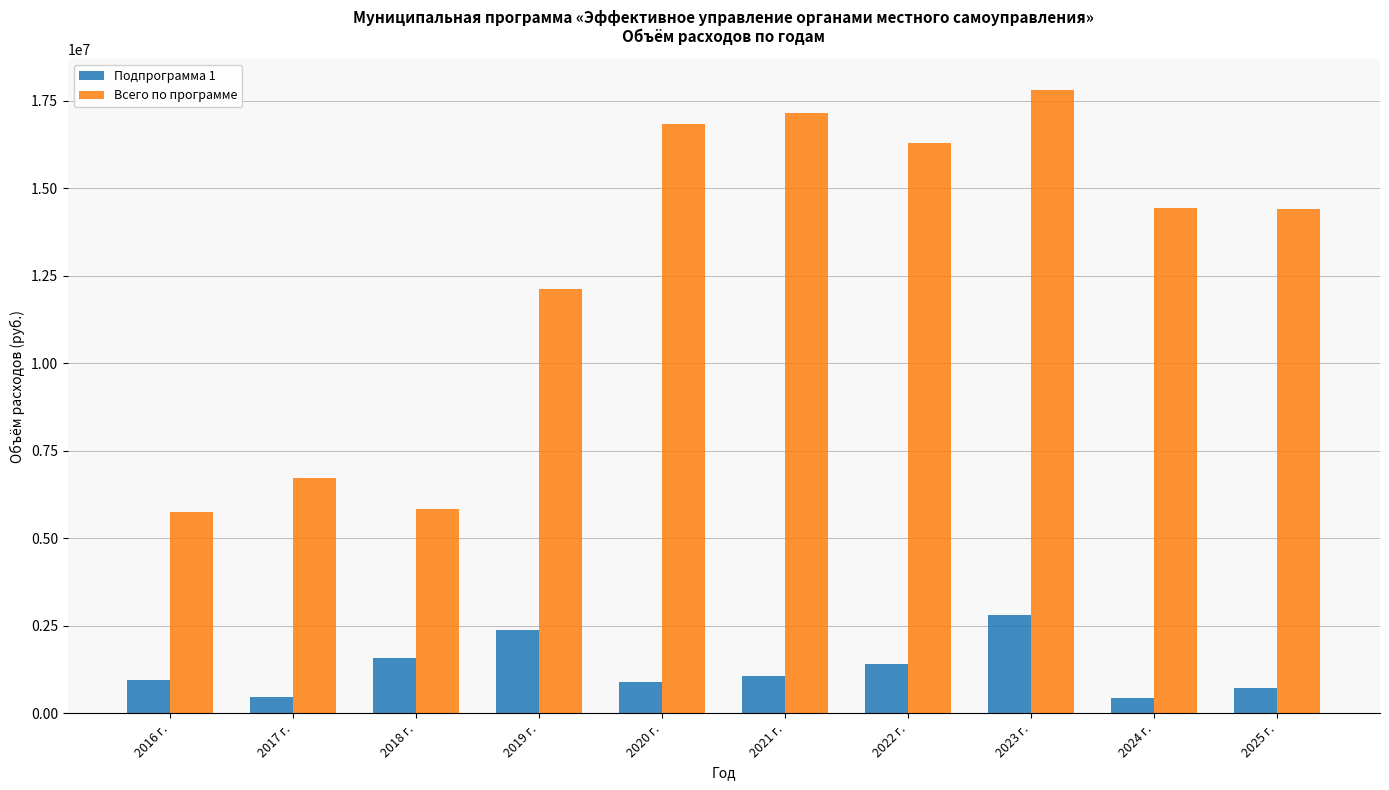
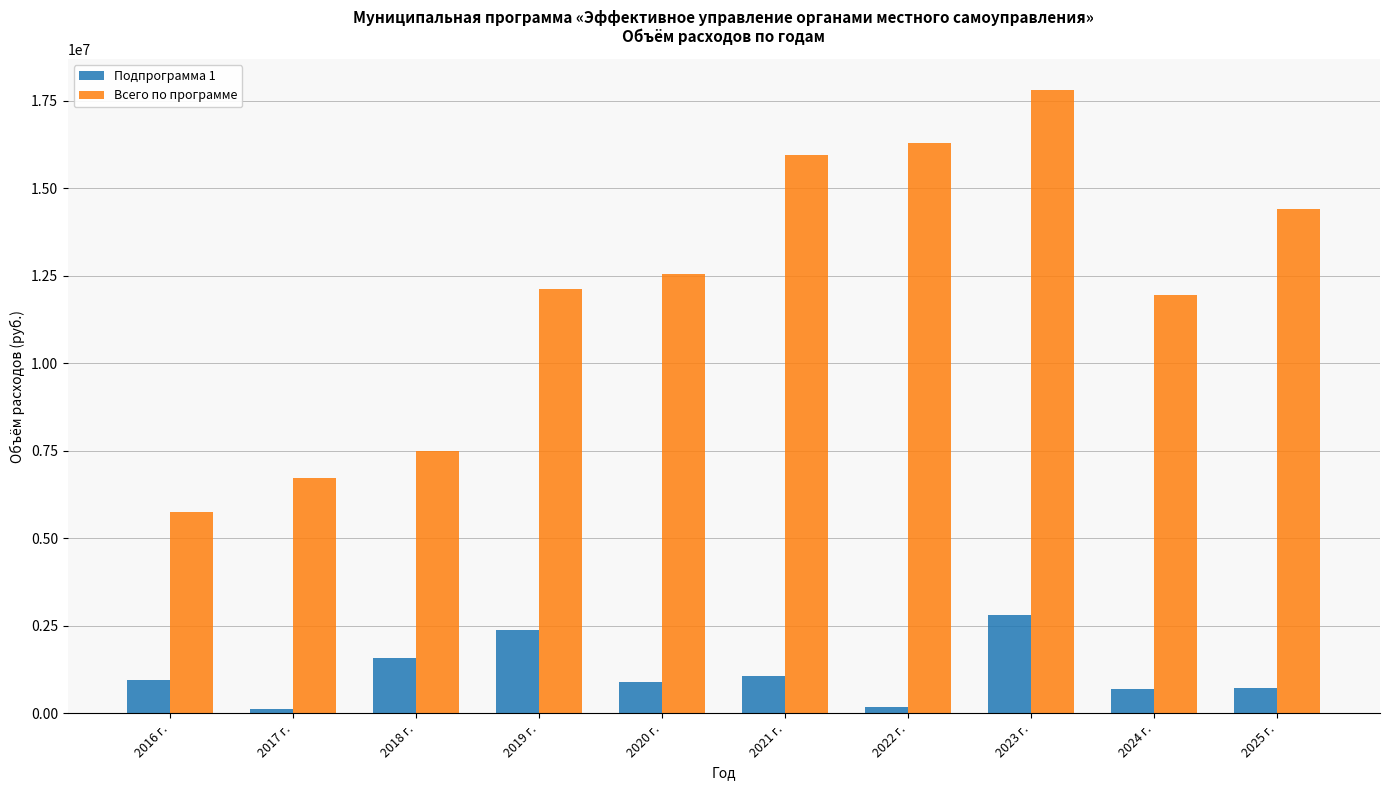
Подпрограмма 1, 2017 г.: 500000 -> 100000
Всего по программе, 2018 г.: 5800000 -> 7500000
Всего по программе, 2020 г.: 16800000 -> 12600000
Всего по программе, 2021 г.: 17200000 -> 16000000
Подпрограмма 1, 2022 г.: 1400000 -> 200000
Подпрограмма 1, 2024 г.: 400000 -> 700000
Всего по программе, 2024 г.: 14400000 -> 12000000
